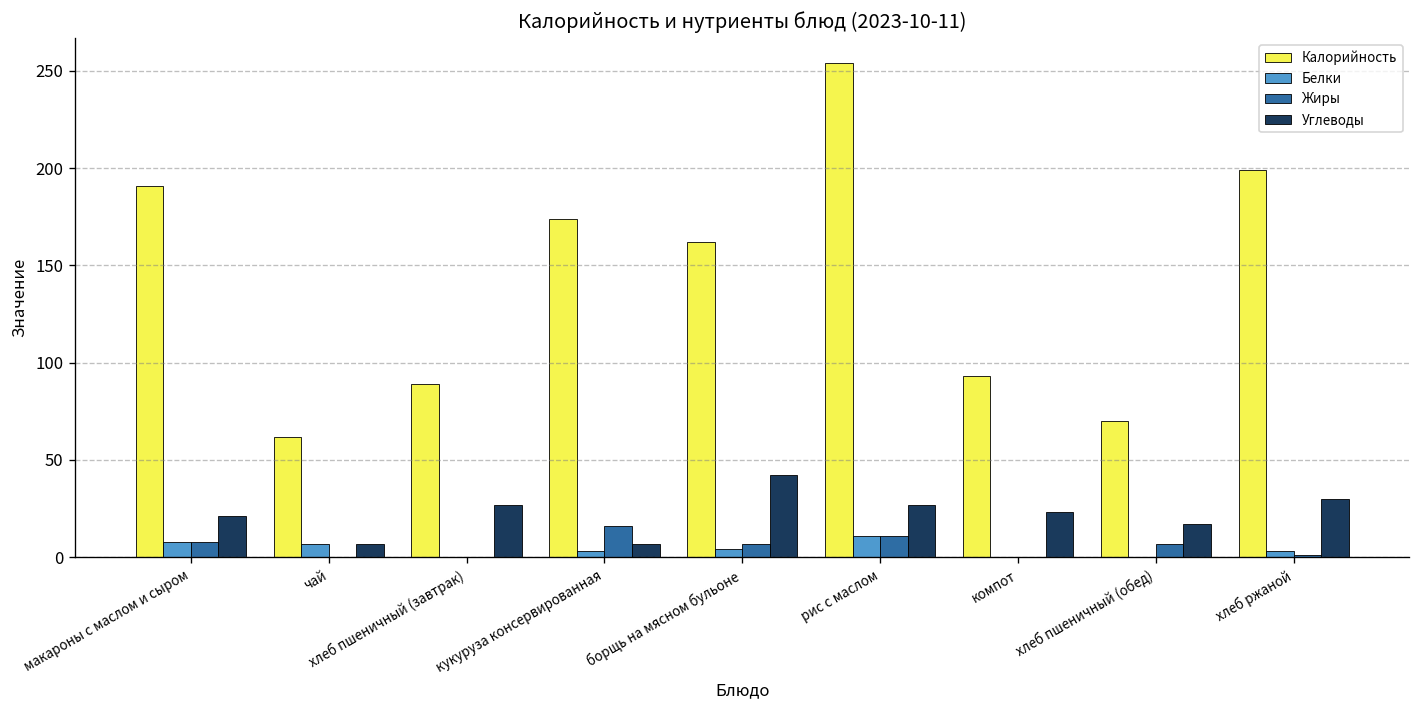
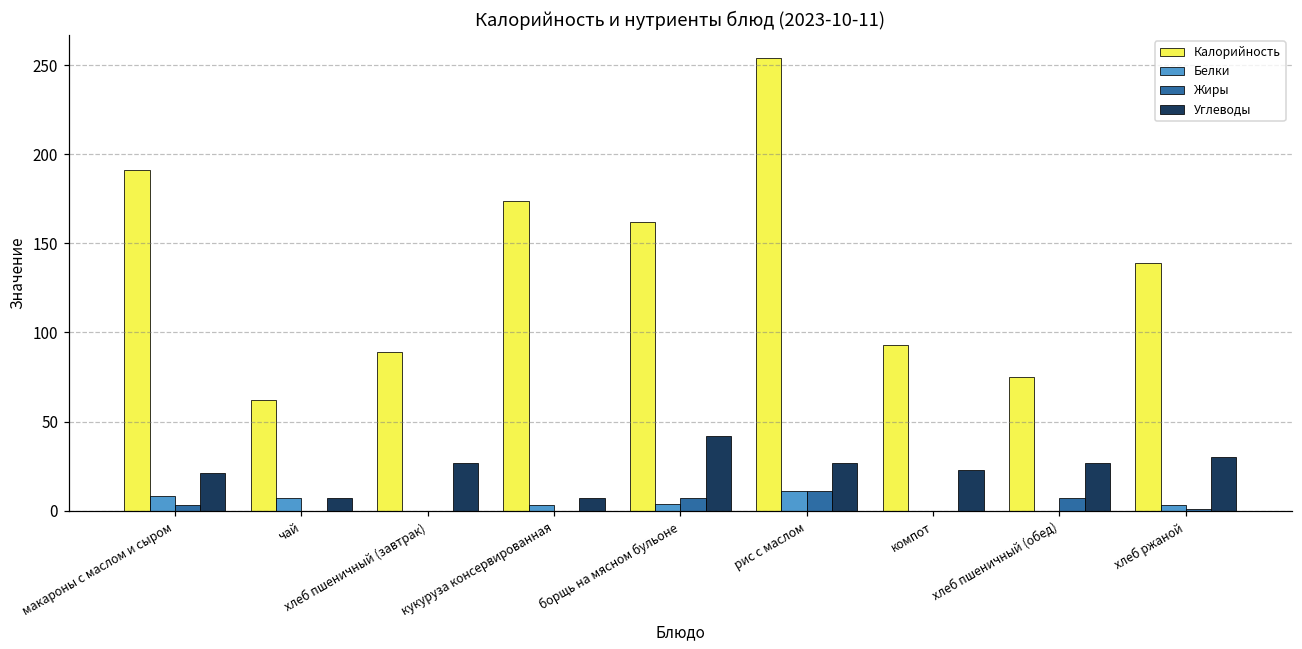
Жиры, макароны с маслом и сыром: 8 -> 3
Жиры, кукуруза консервированная: 16 -> 0
Калорийность, хлеб пшеничный (обед): 70 -> 75
Углеводы, хлеб пшеничный (обед): 17 -> 27
Калорийность, хлеб ржаной: 199 -> 139
